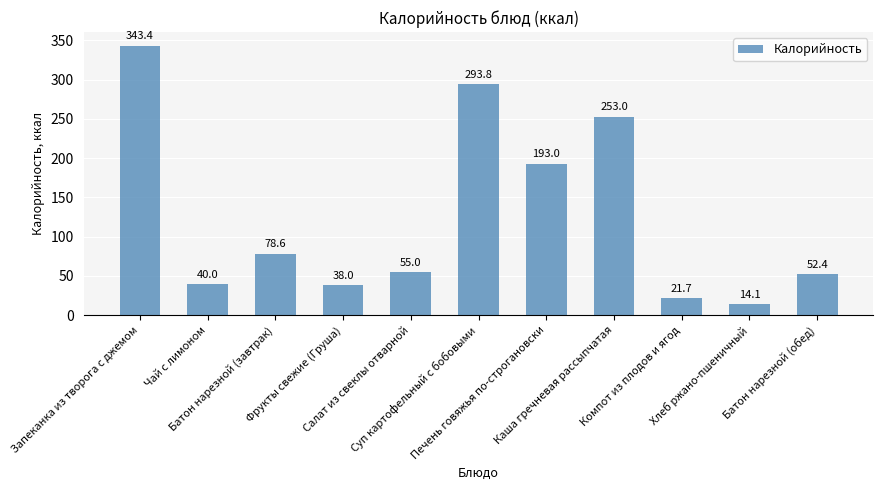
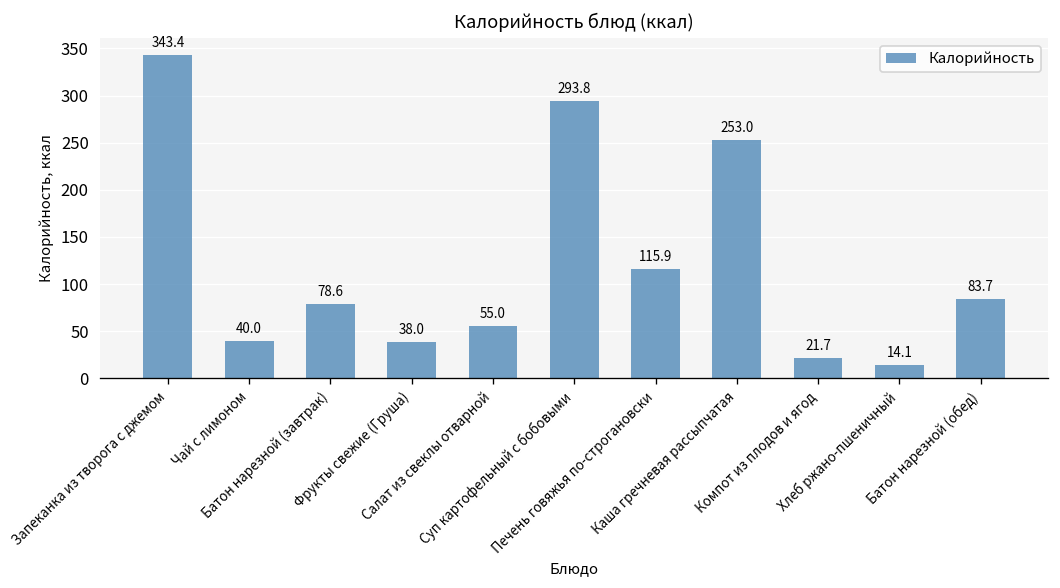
Печень говяжья по-строгановски: 193.0 -> 115.9
Батон нарезной (обед): 52.4 -> 83.7
